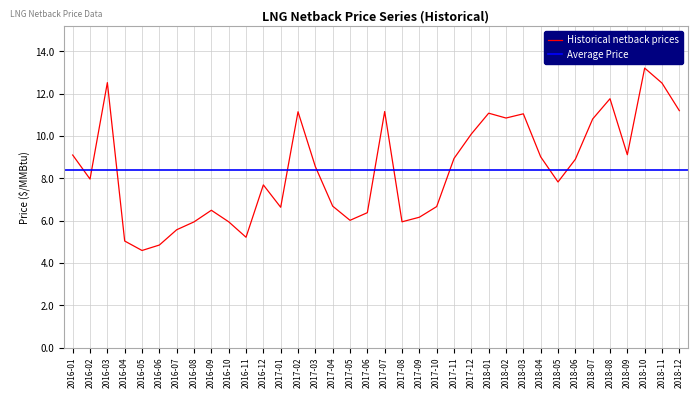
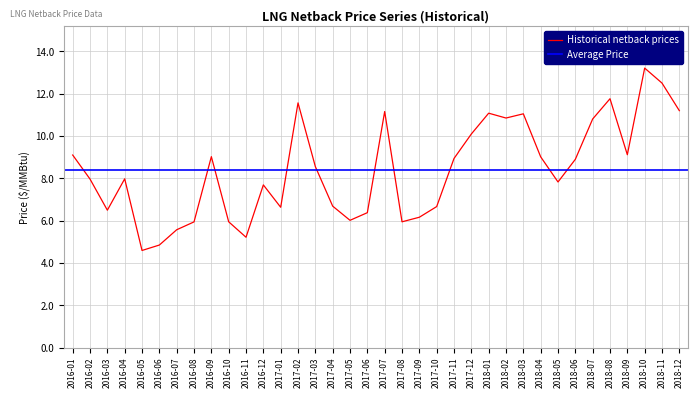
2016-03: 12.5 -> 6.5
2016-04: 5.0 -> 8.0
2016-09: 6.5 -> 9.0
2017-02: 11.1 -> 11.6
